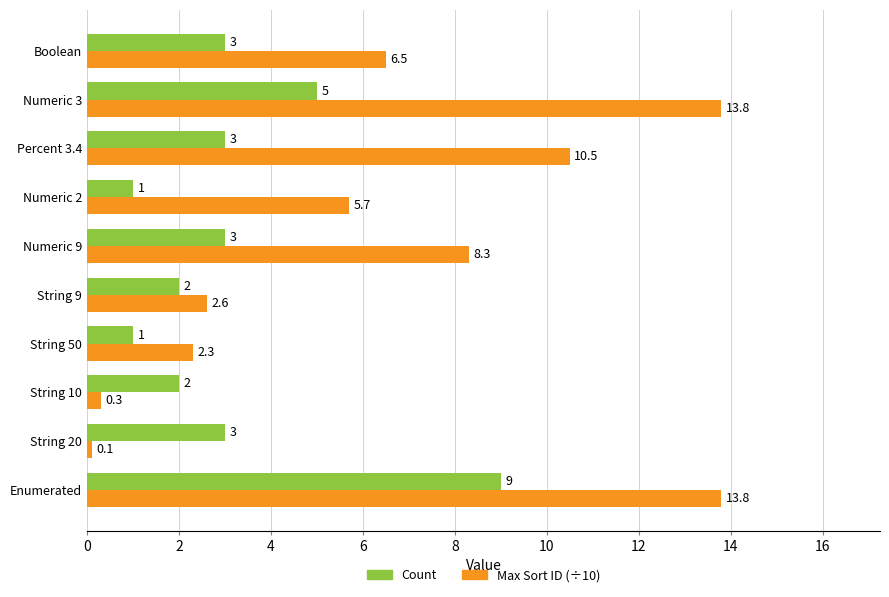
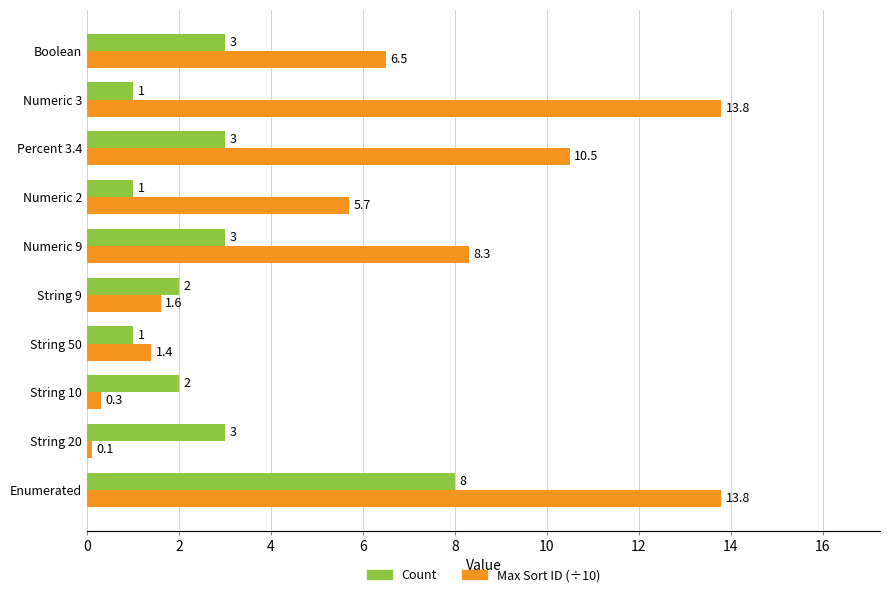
Count, Numeric 3: 5 -> 1
Max Sort ID (÷10), String 9: 2.6 -> 1.6
Max Sort ID (÷10), String 50: 2.3 -> 1.4
Count, Enumerated: 9 -> 8
